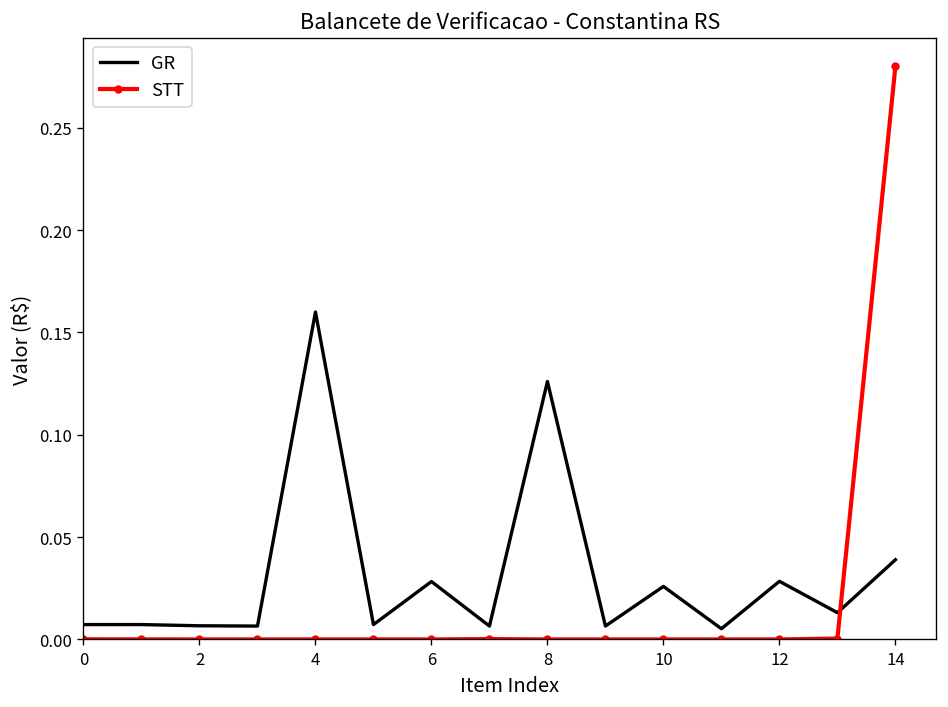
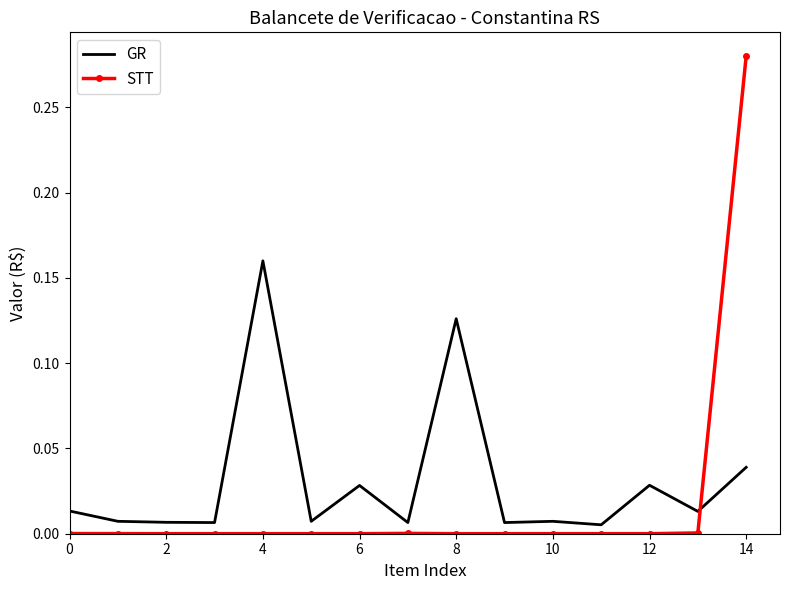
GR, 0: 0.007 -> 0.013
GR, 10: 0.026 -> 0.007
